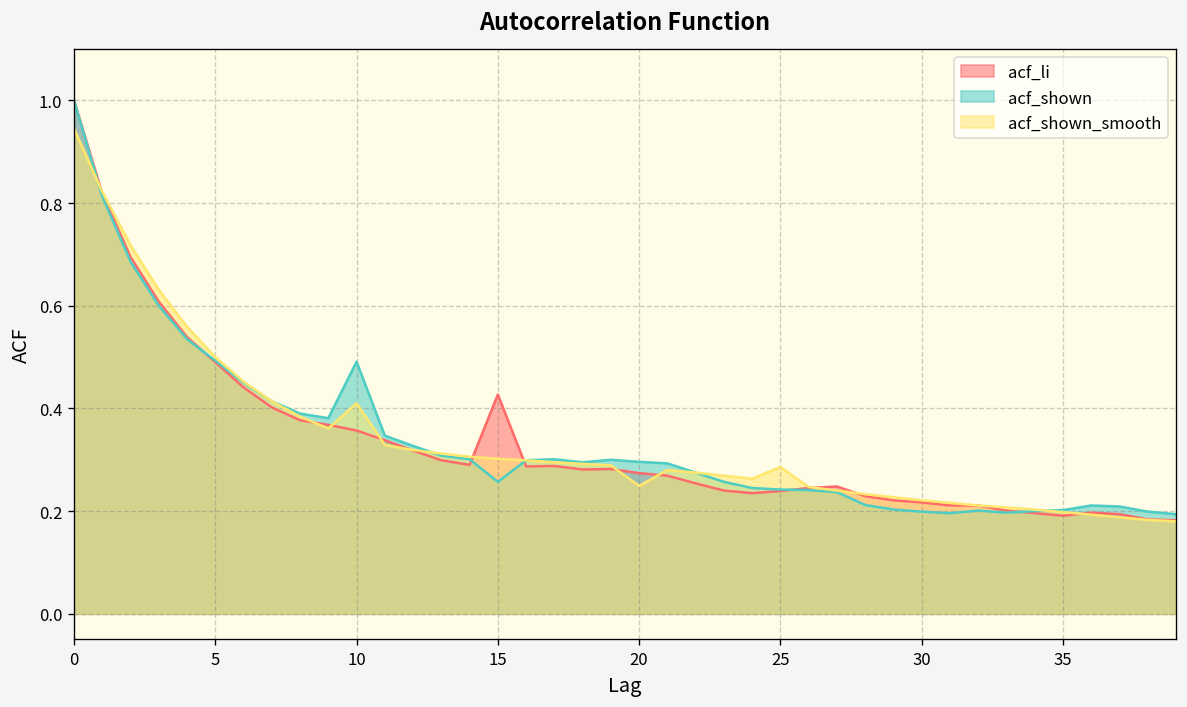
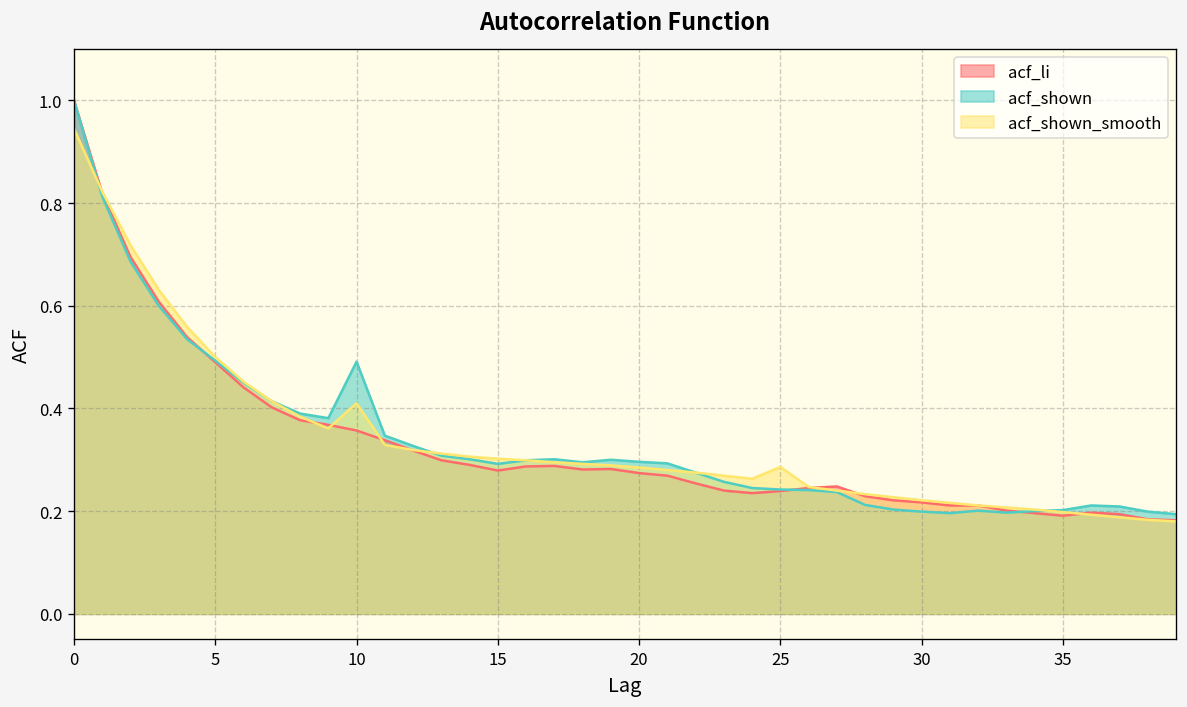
acf_li, 15: 0.43 -> 0.28
acf_shown, 15: 0.26 -> 0.29
acf_shown_smooth, 20: 0.25 -> 0.29
